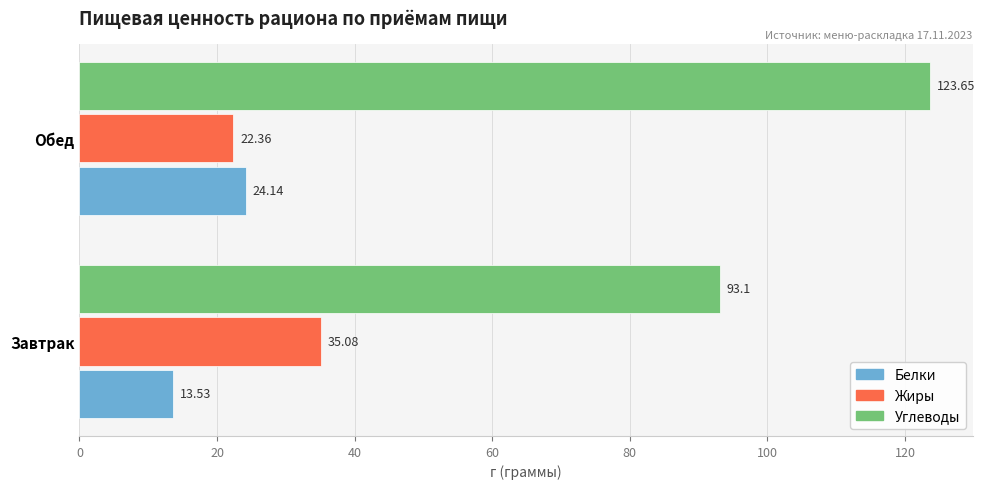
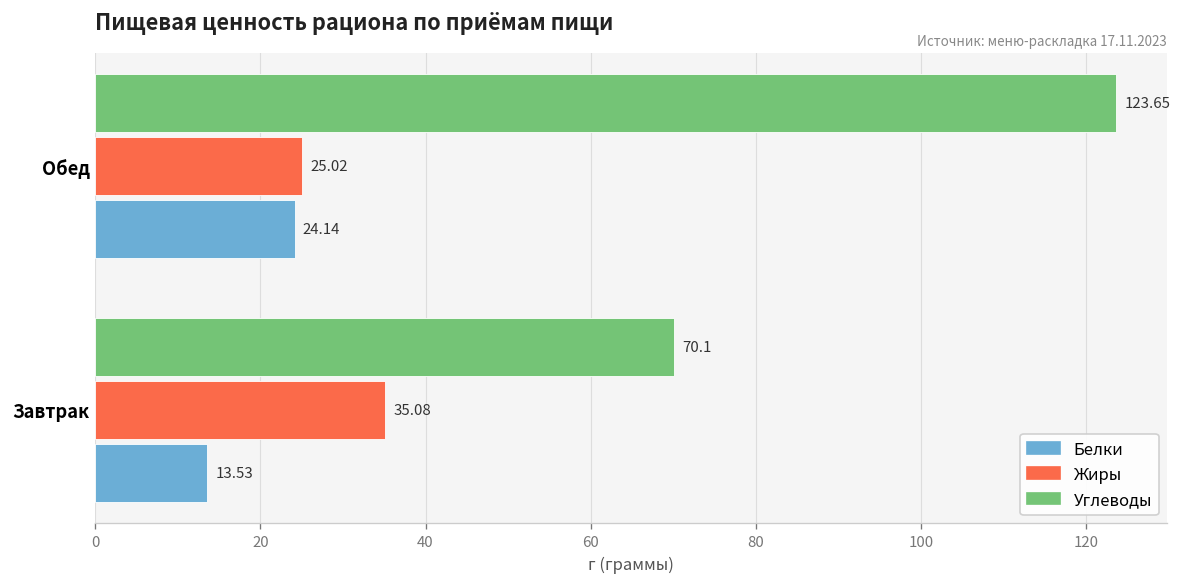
Жиры, Обед: 22.36 -> 25.02
Углеводы, Завтрак: 93.1 -> 70.1
